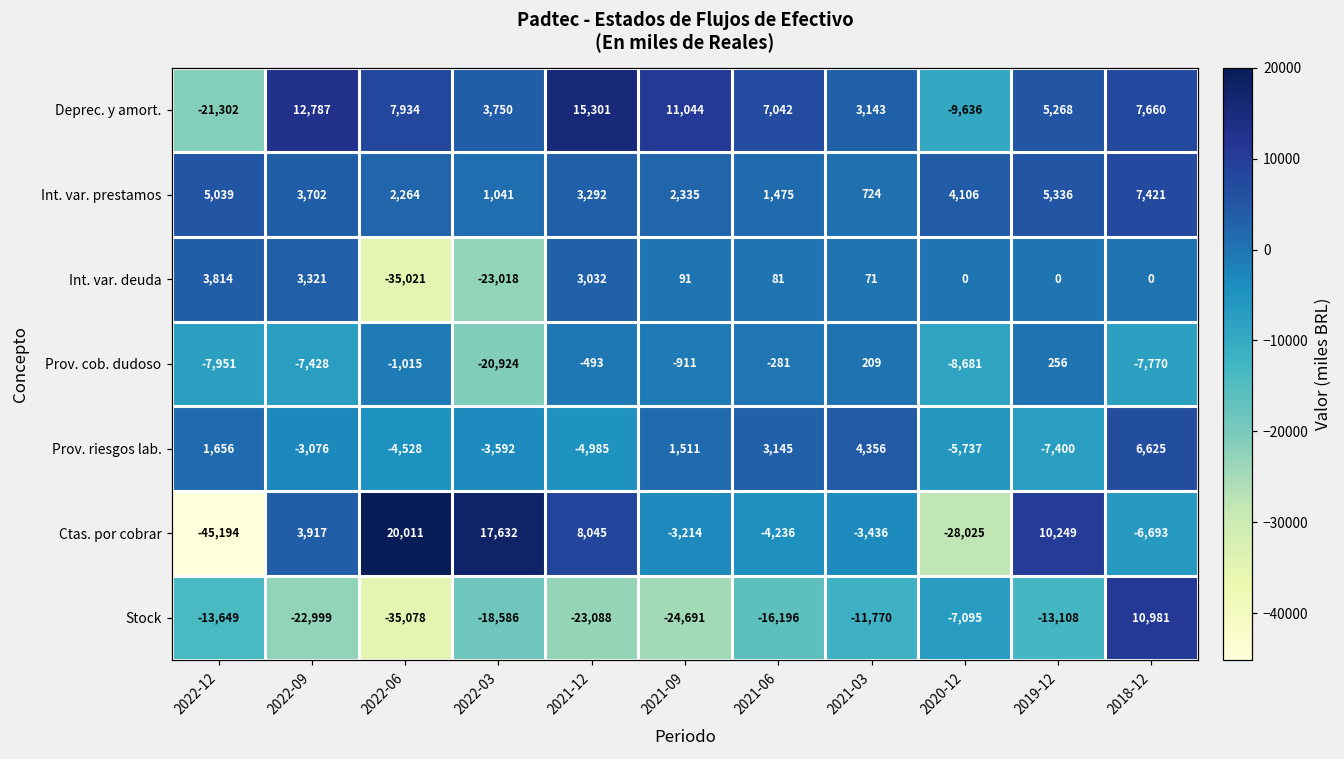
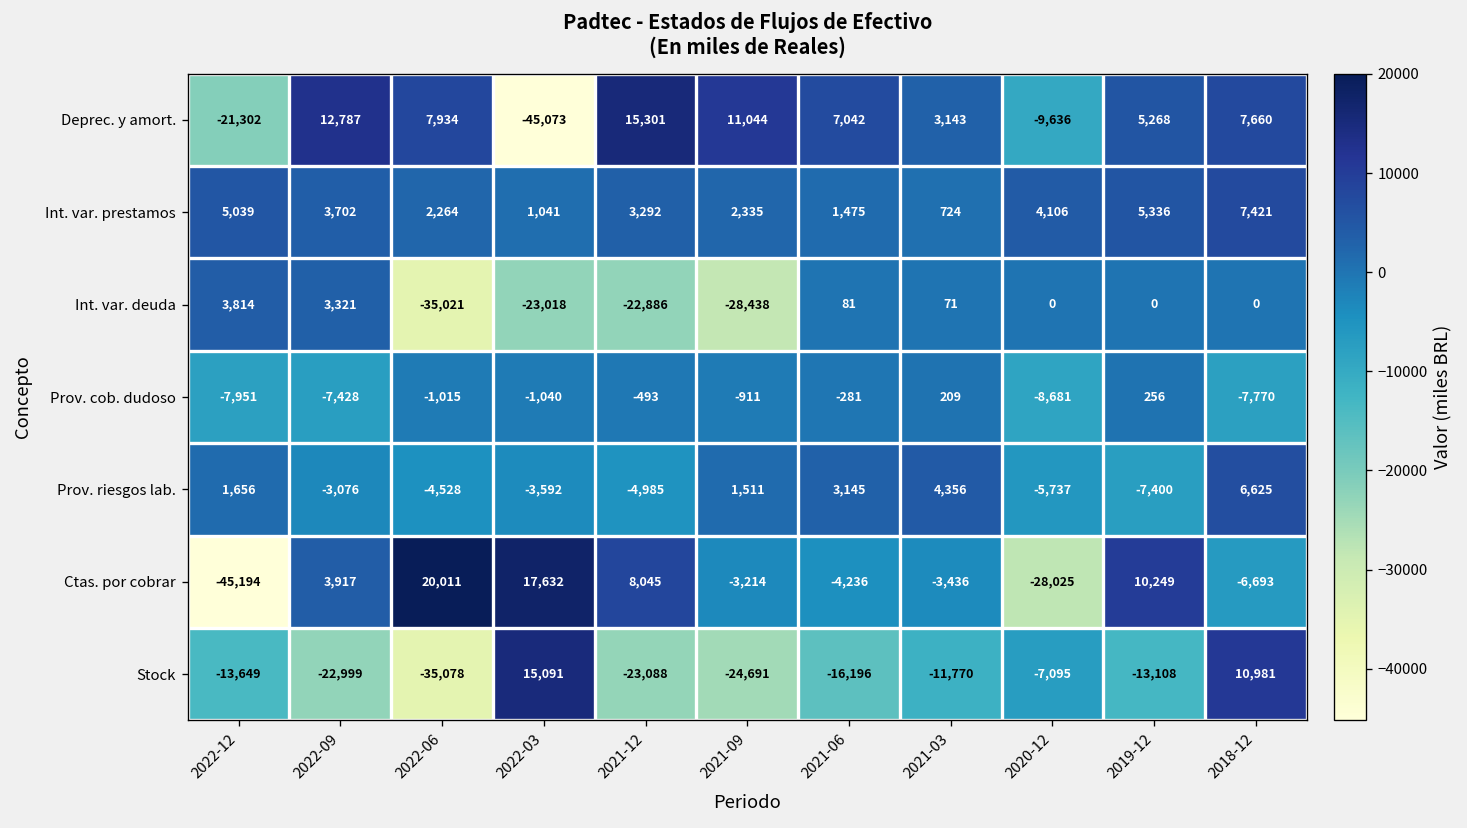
Deprec. y amort., 2022-03: 3,750 -> -45,073
Int. var. deuda, 2021-12: 3,032 -> -22,886
Int. var. deuda, 2021-09: 91 -> -28,438
Prov. cob. dudoso, 2022-03: -20,924 -> -1,040
Stock, 2022-03: -18,586 -> 15,091
